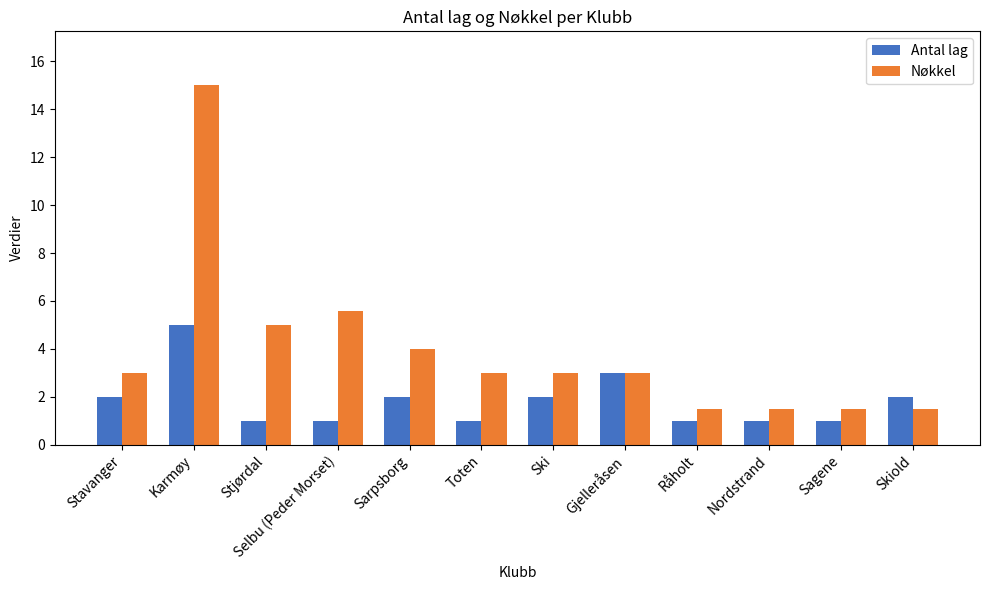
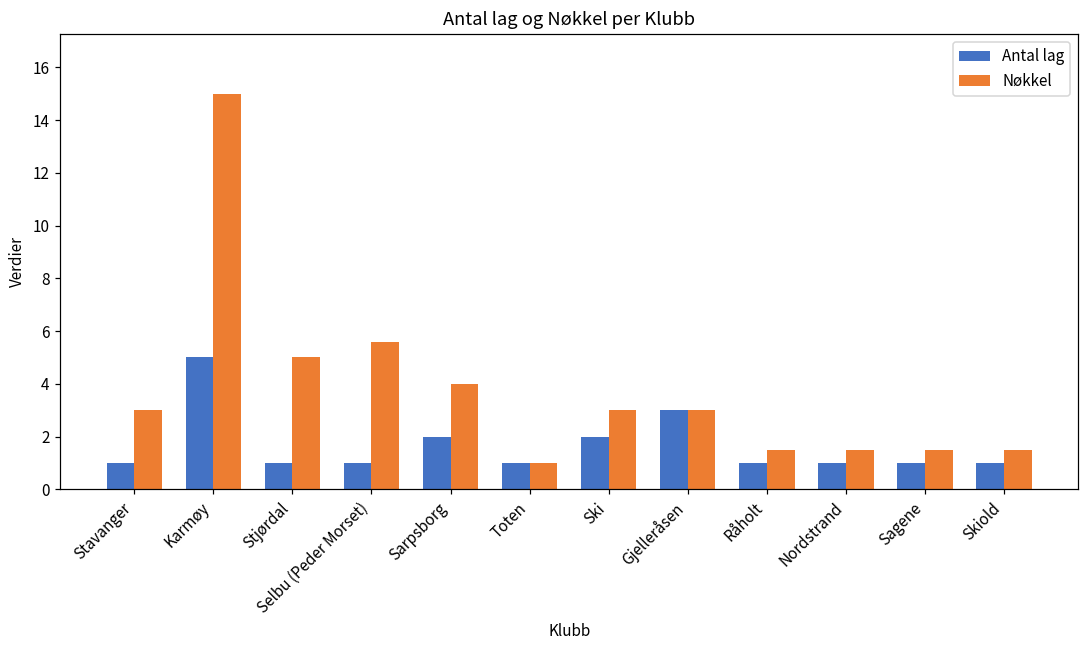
Antal lag, Stavanger: 2 -> 1
Nøkkel, Toten: 3 -> 1
Antal lag, Skiold: 2 -> 1
